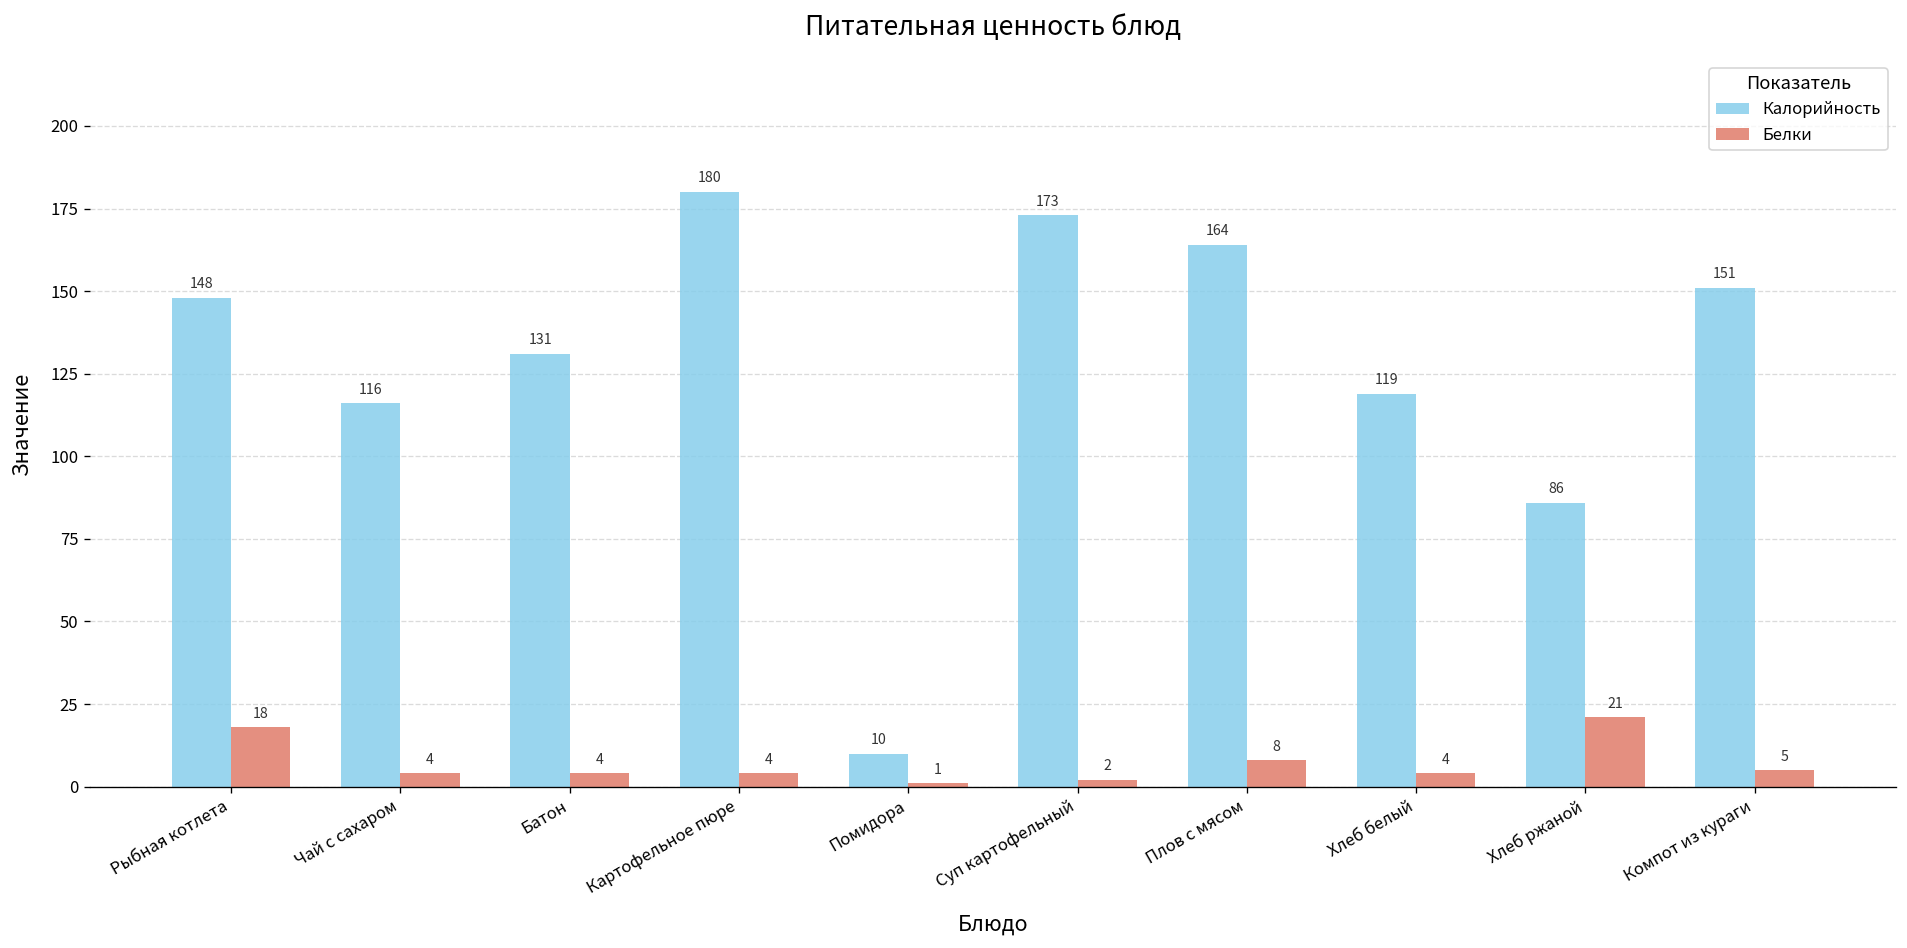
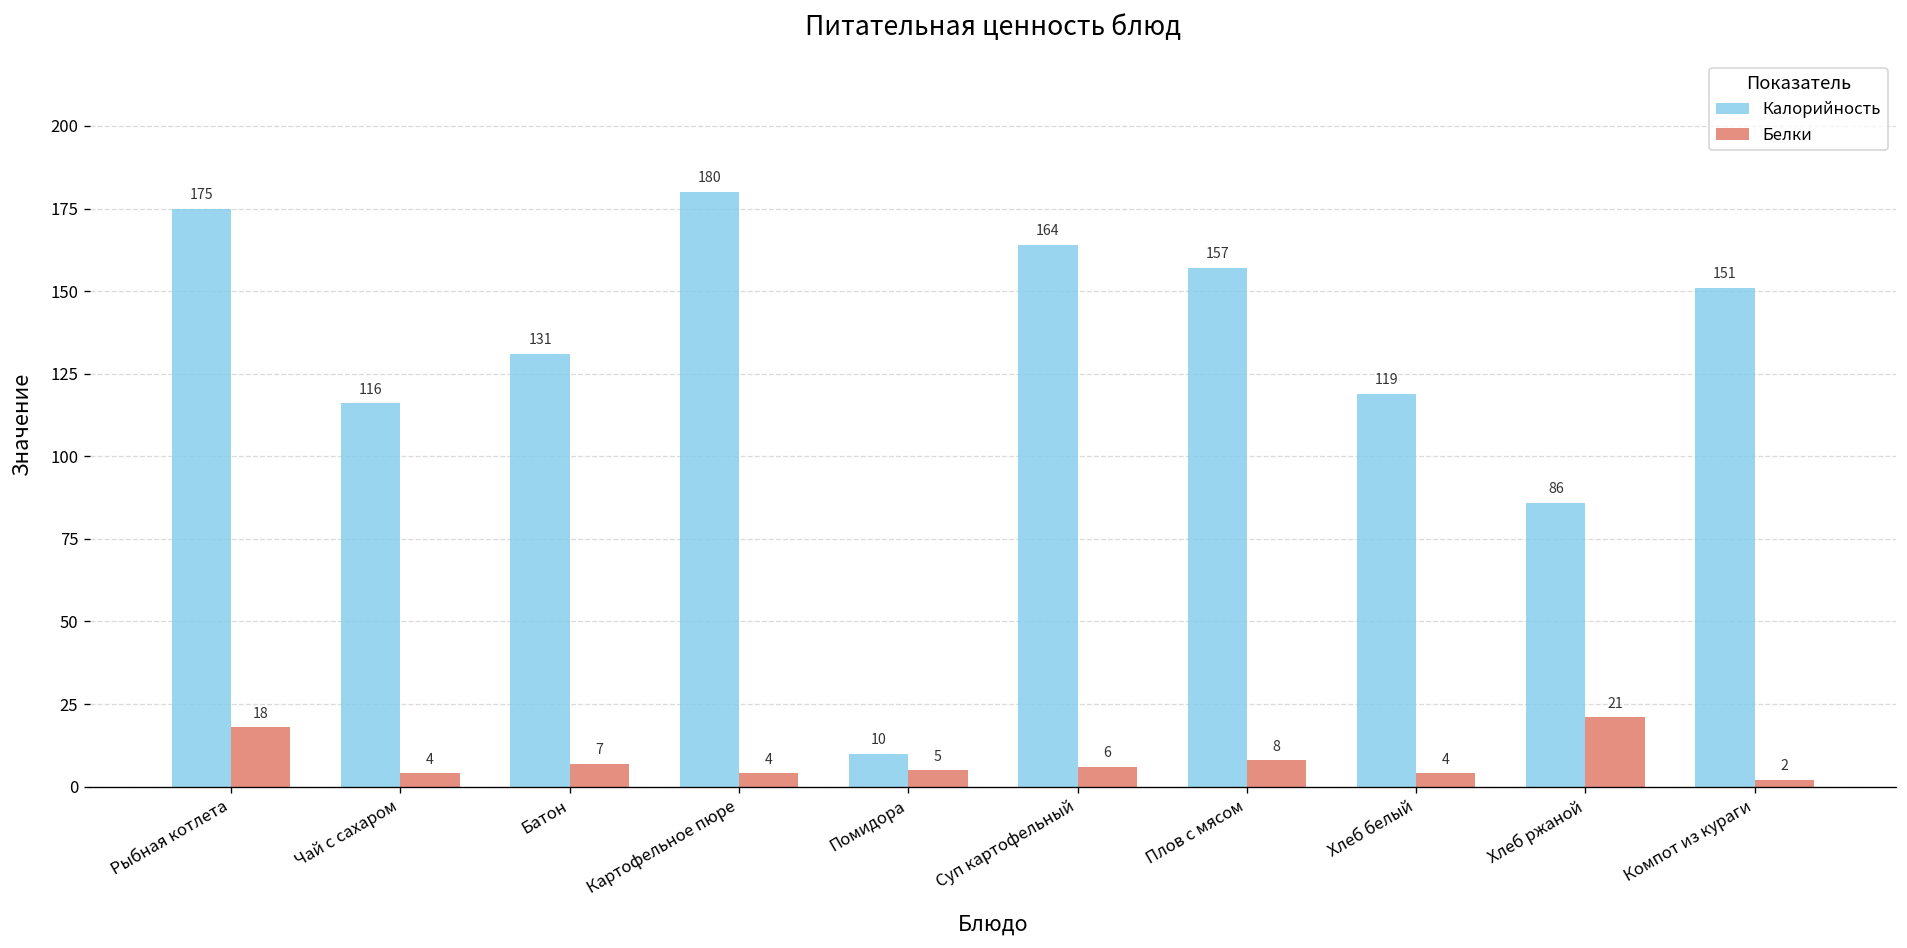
Калорийность, Рыбная котлета: 148 -> 175
Белки, Батон: 4 -> 7
Белки, Помидора: 1 -> 5
Калорийность, Суп картофельный: 173 -> 164
Белки, Суп картофельный: 2 -> 6
Калорийность, Плов с мясом: 164 -> 157
Белки, Компот из кураги: 5 -> 2
